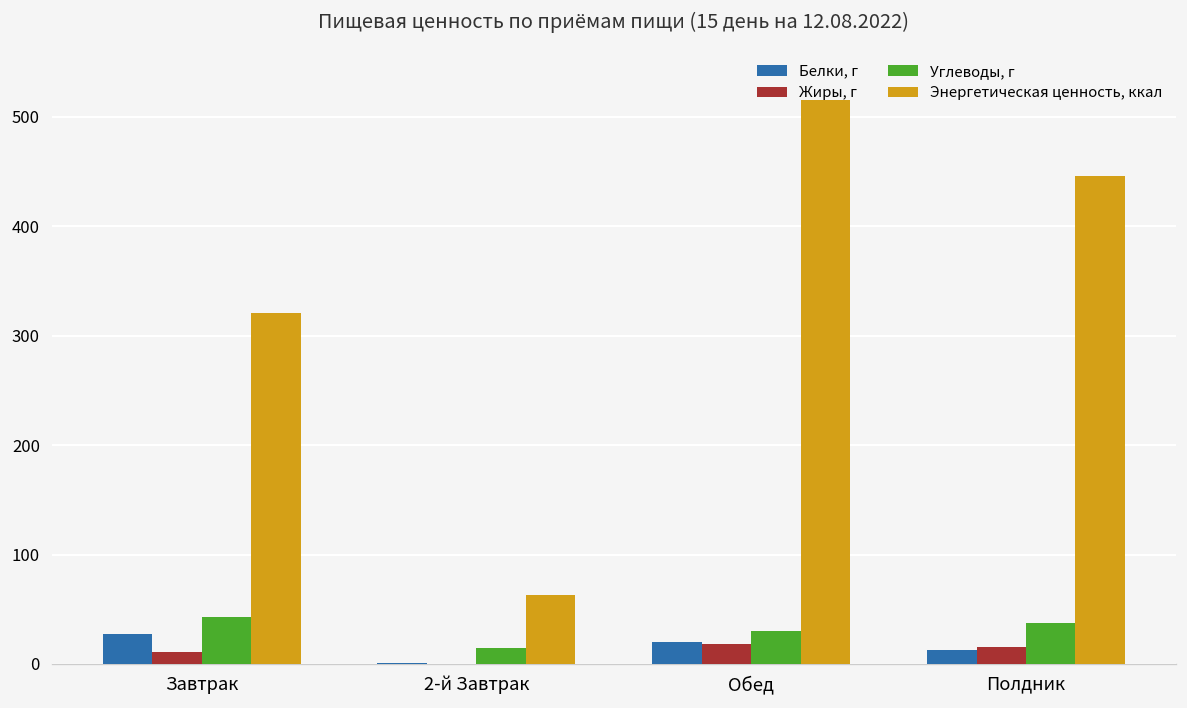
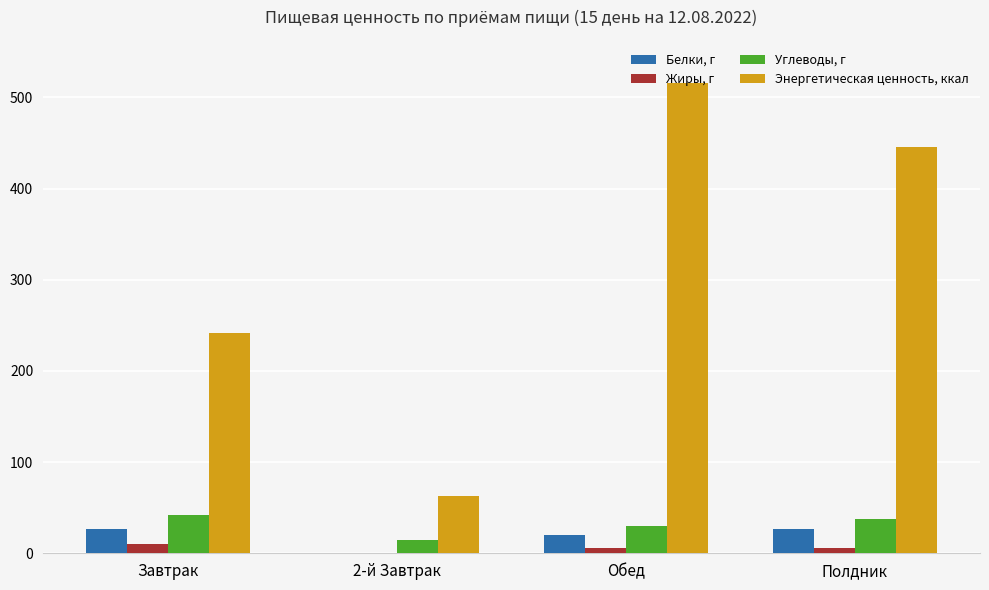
Энергетическая ценность, ккал, Завтрак: 320 -> 240
Жиры, г, Обед: 20 -> 10
Белки, г, Полдник: 10 -> 30
Жиры, г, Полдник: 20 -> 10
